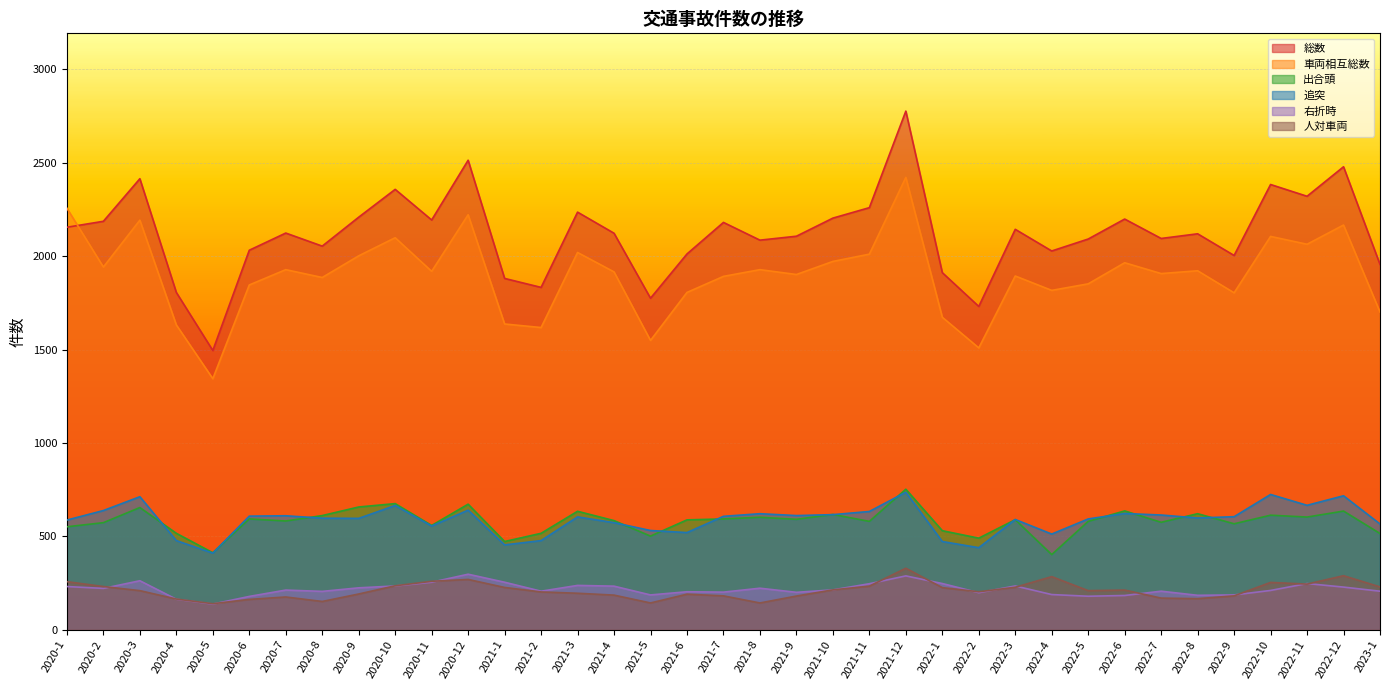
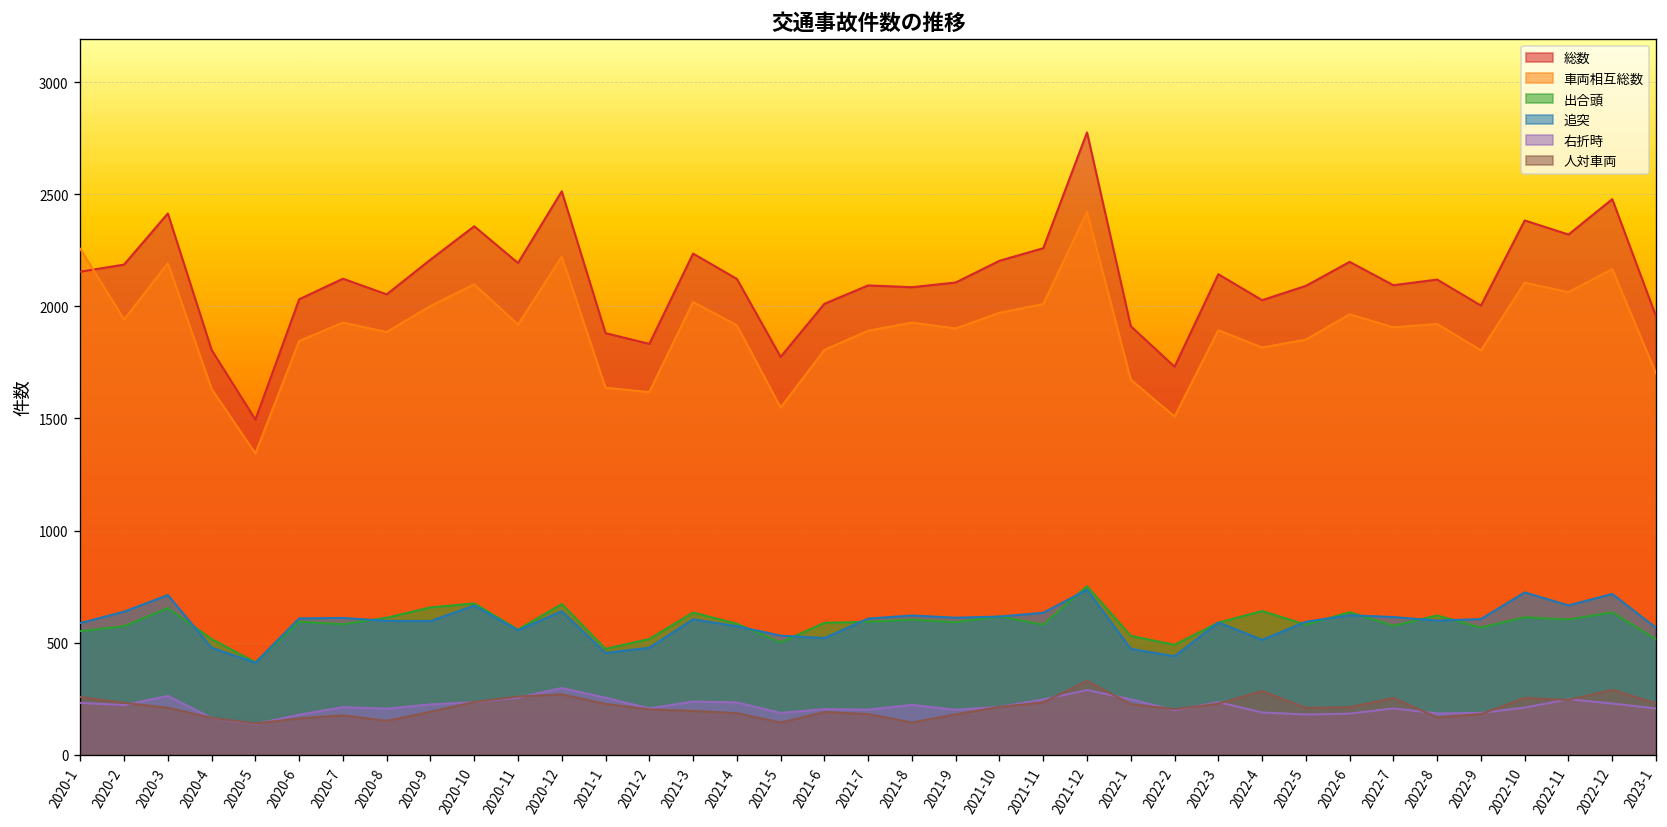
総数, 2021-7: 2180 -> 2090
出合頭, 2022-4: 400 -> 640
人対車両, 2022-7: 170 -> 250
